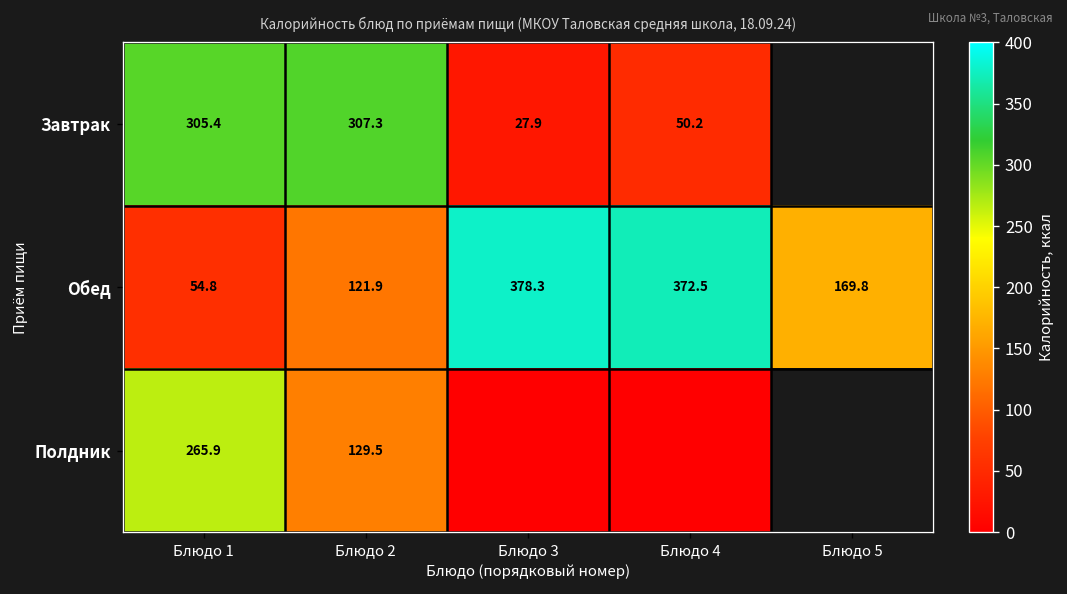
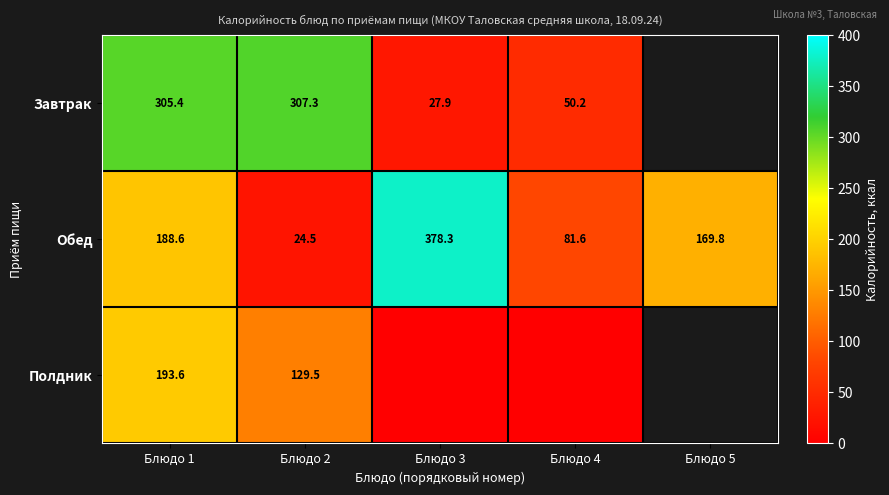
Обед, Блюдо 1: 54.8 -> 188.6
Обед, Блюдо 2: 121.9 -> 24.5
Обед, Блюдо 4: 372.5 -> 81.6
Полдник, Блюдо 1: 265.9 -> 193.6
